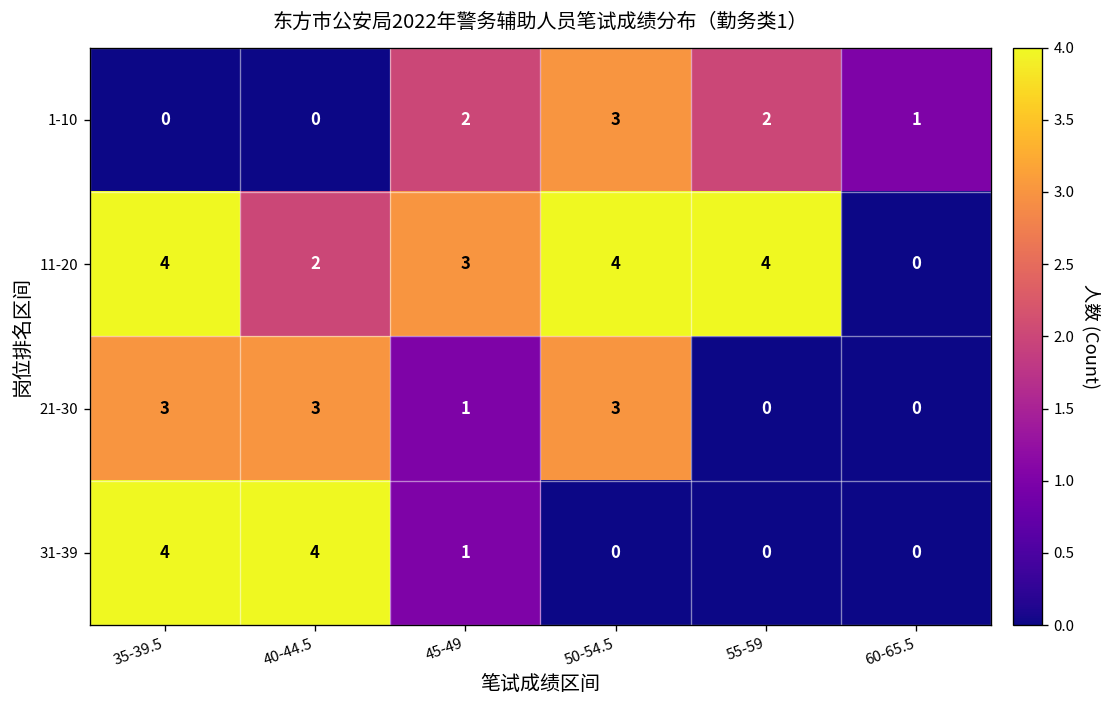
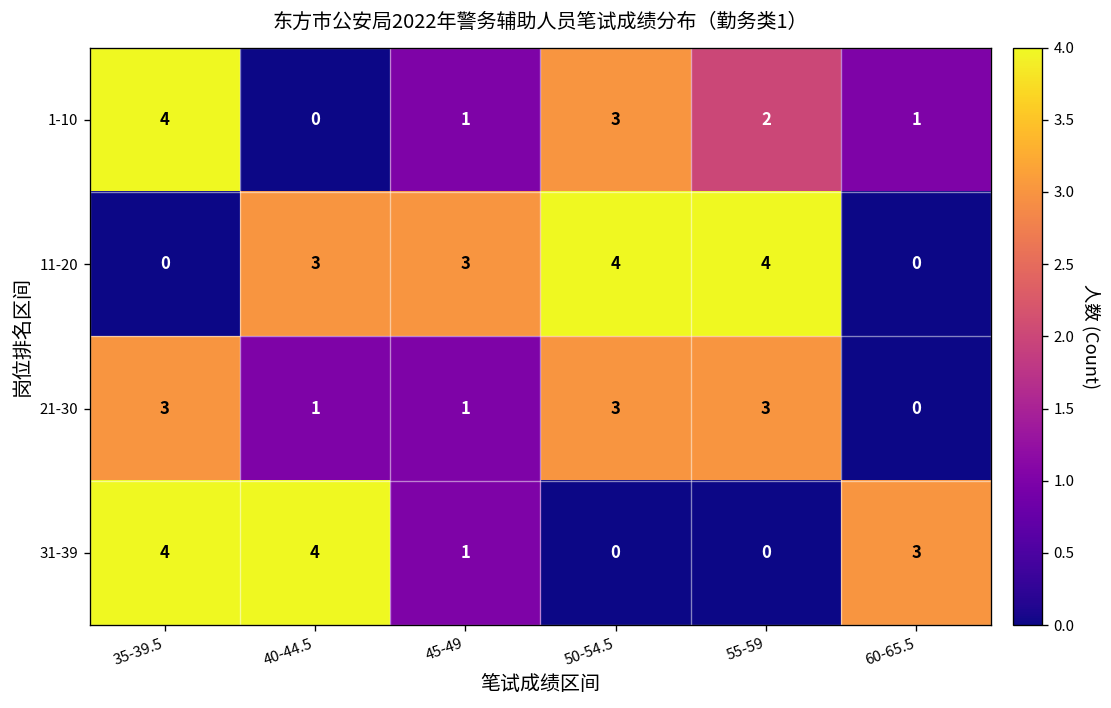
1-10, 35-39.5: 0 -> 4
1-10, 45-49: 2 -> 1
11-20, 35-39.5: 4 -> 0
11-20, 40-44.5: 2 -> 3
21-30, 40-44.5: 3 -> 1
21-30, 55-59: 0 -> 3
31-39, 60-65.5: 0 -> 3
